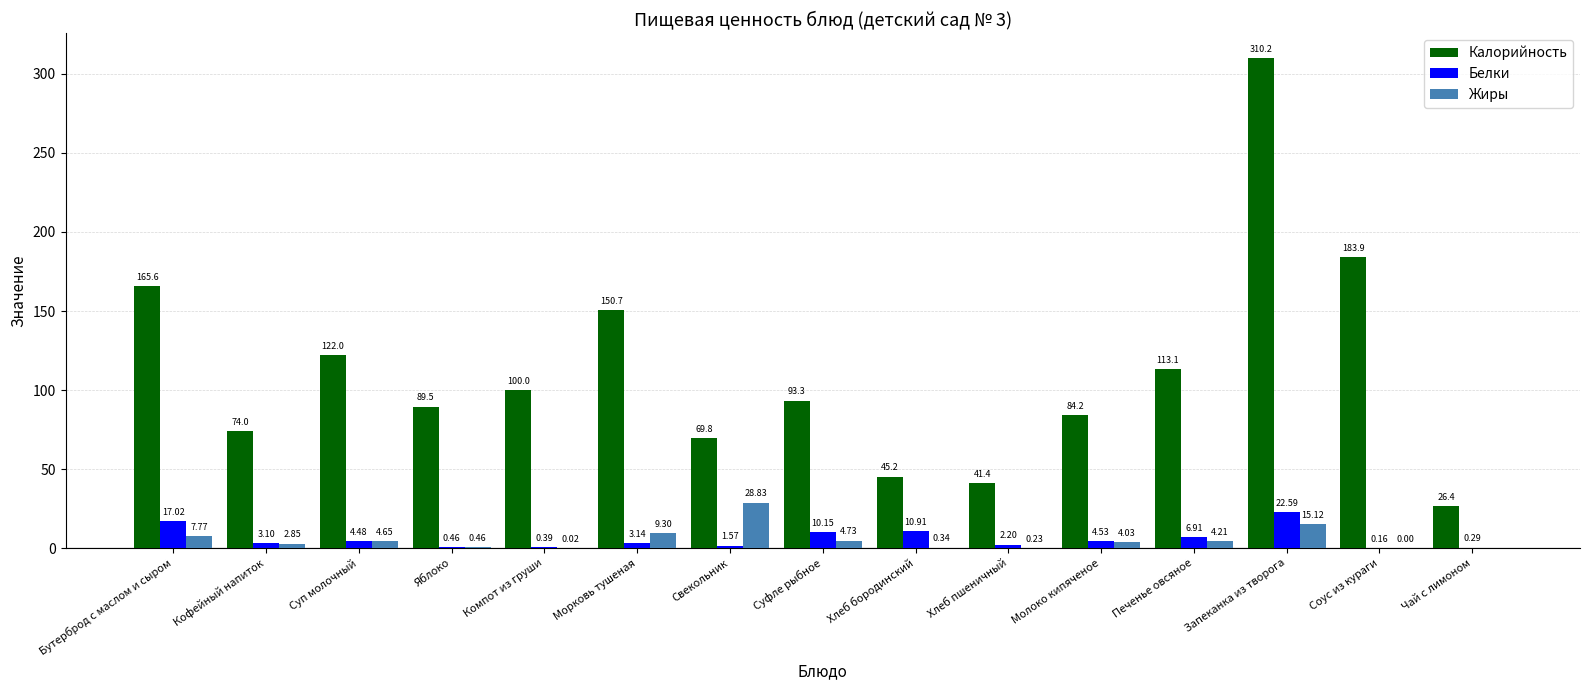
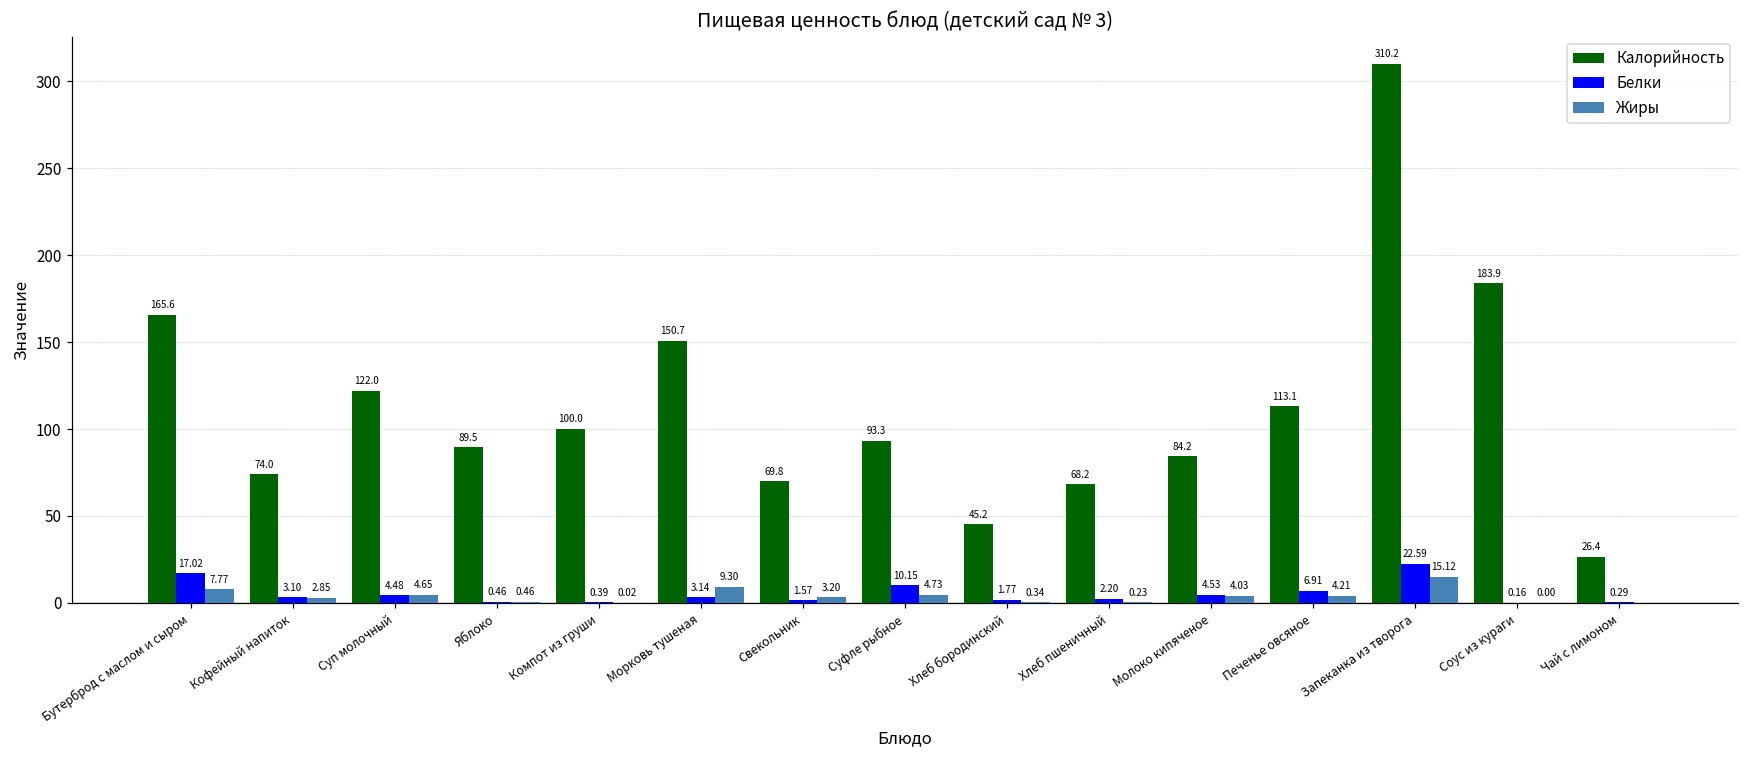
Жиры, Свекольник: 28.83 -> 3.20
Белки, Хлеб бородинский: 10.91 -> 1.77
Калорийность, Хлеб пшеничный: 41.4 -> 68.2
